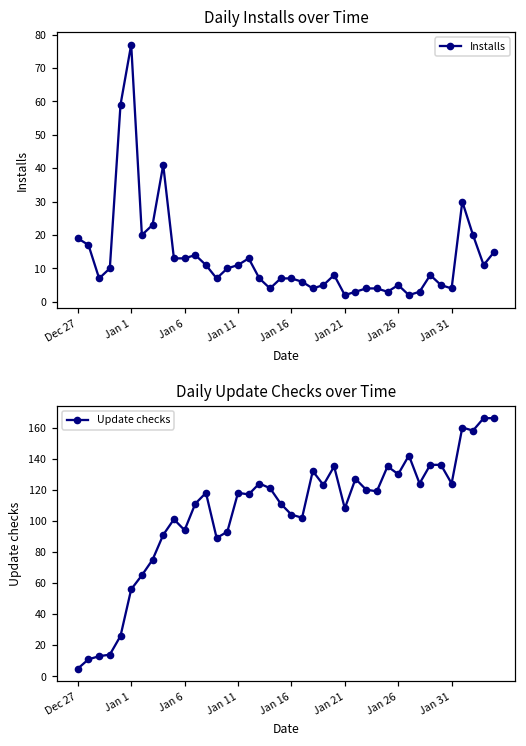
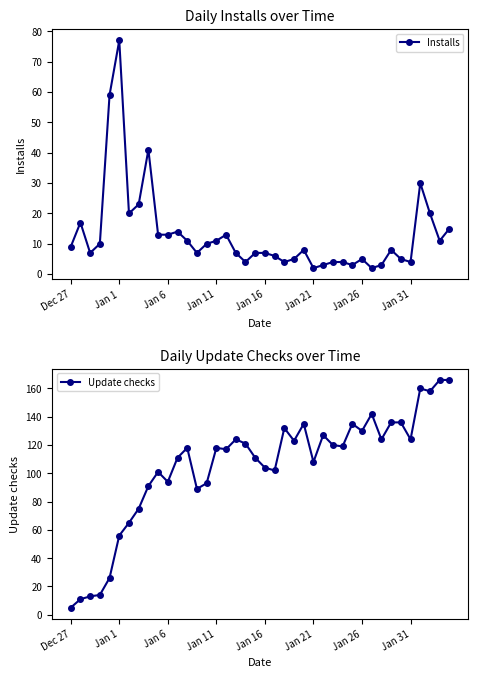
Daily Installs over Time, Dec 27: 19 -> 9
